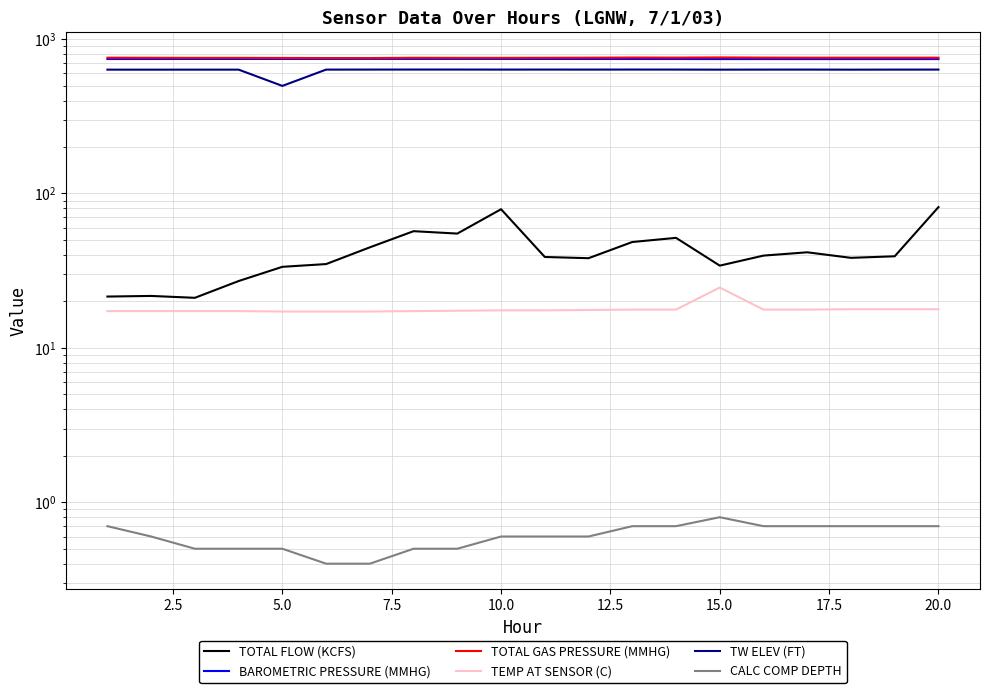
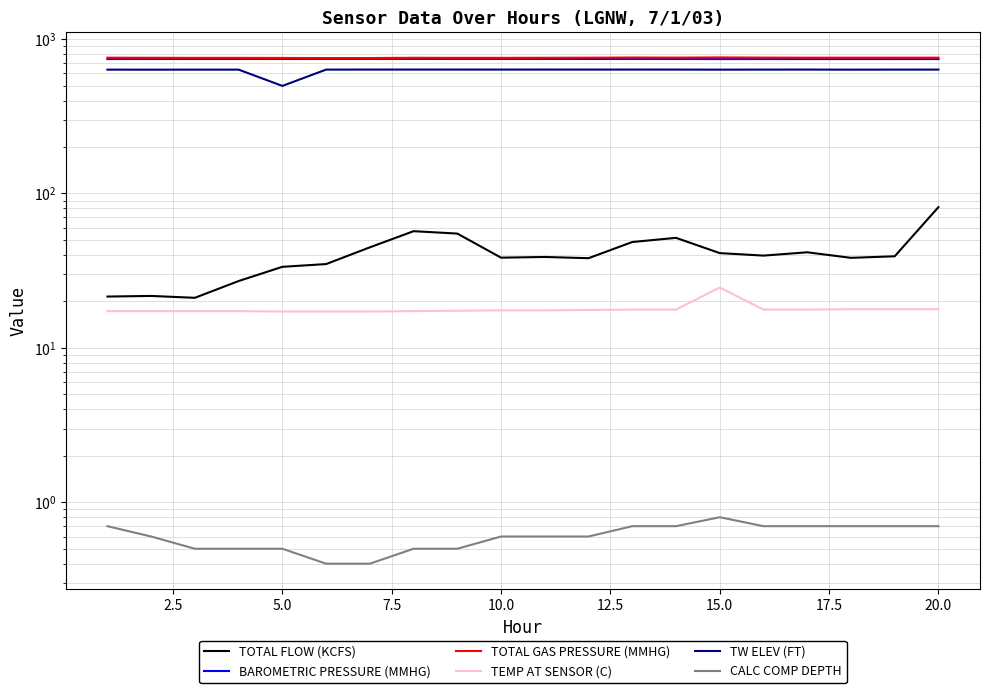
TOTAL FLOW (KCFS), 10.0: 80 -> 38
TOTAL FLOW (KCFS), 15.0: 34 -> 41
